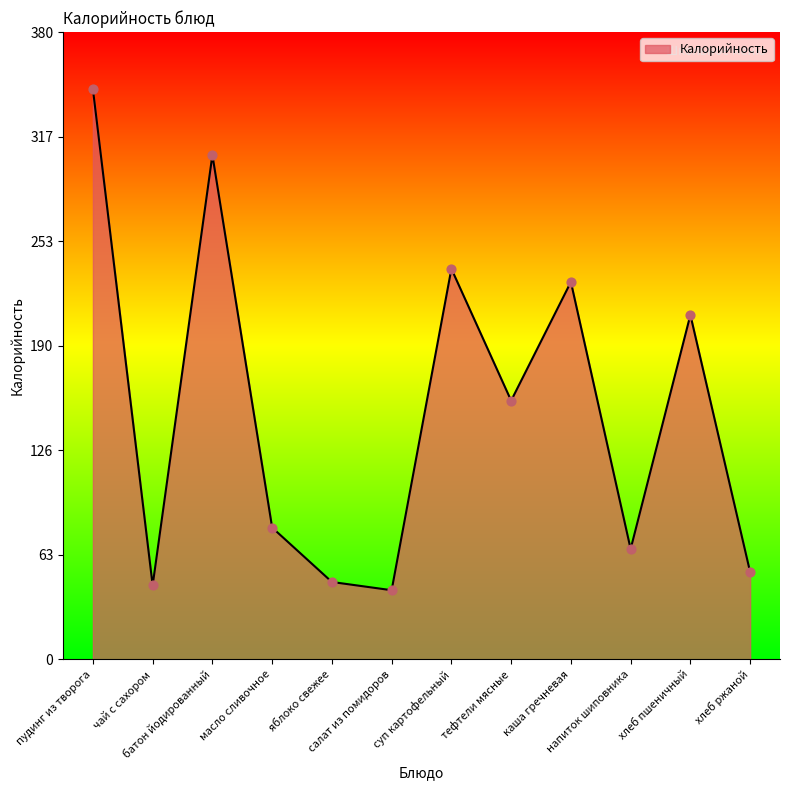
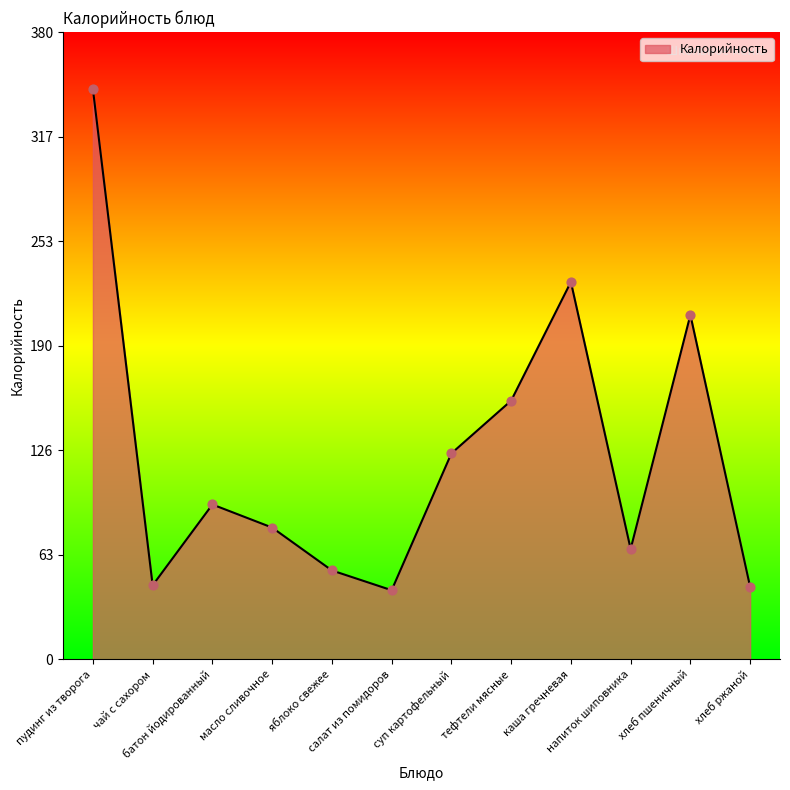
батон йодированный: 306 -> 94
яблоко свежее: 47 -> 54
суп картофельный: 237 -> 125
хлеб ржаной: 53 -> 44
